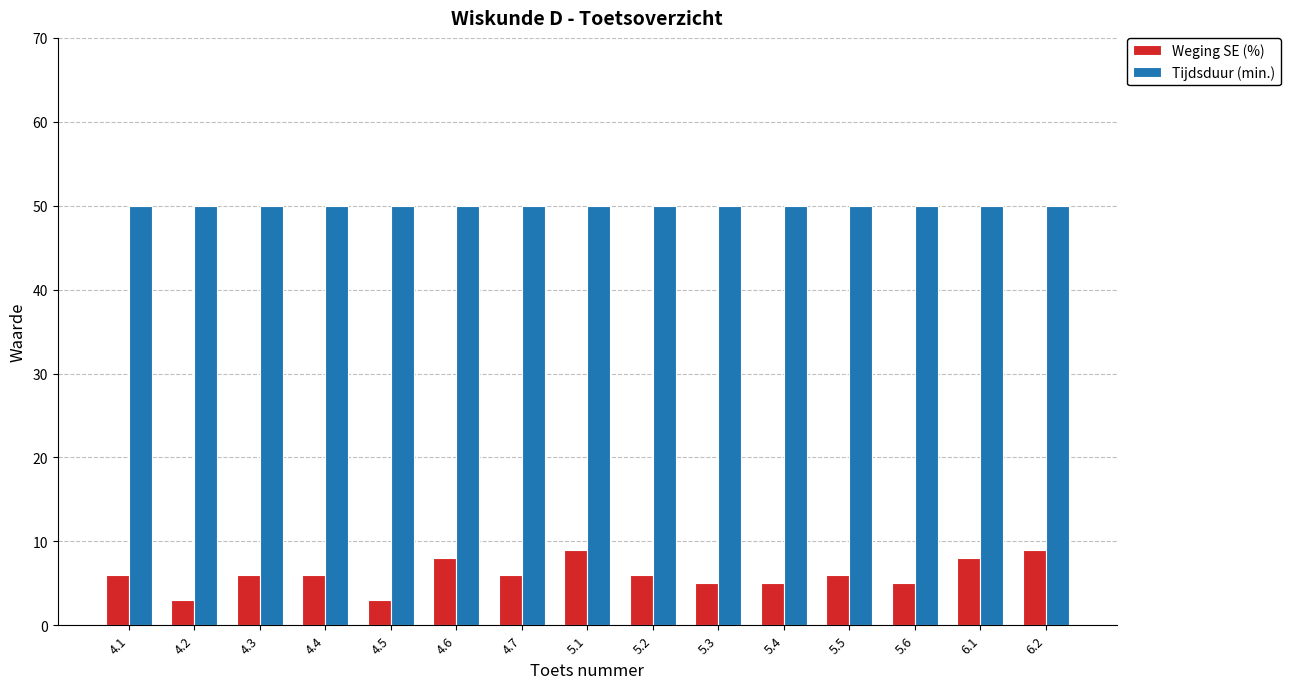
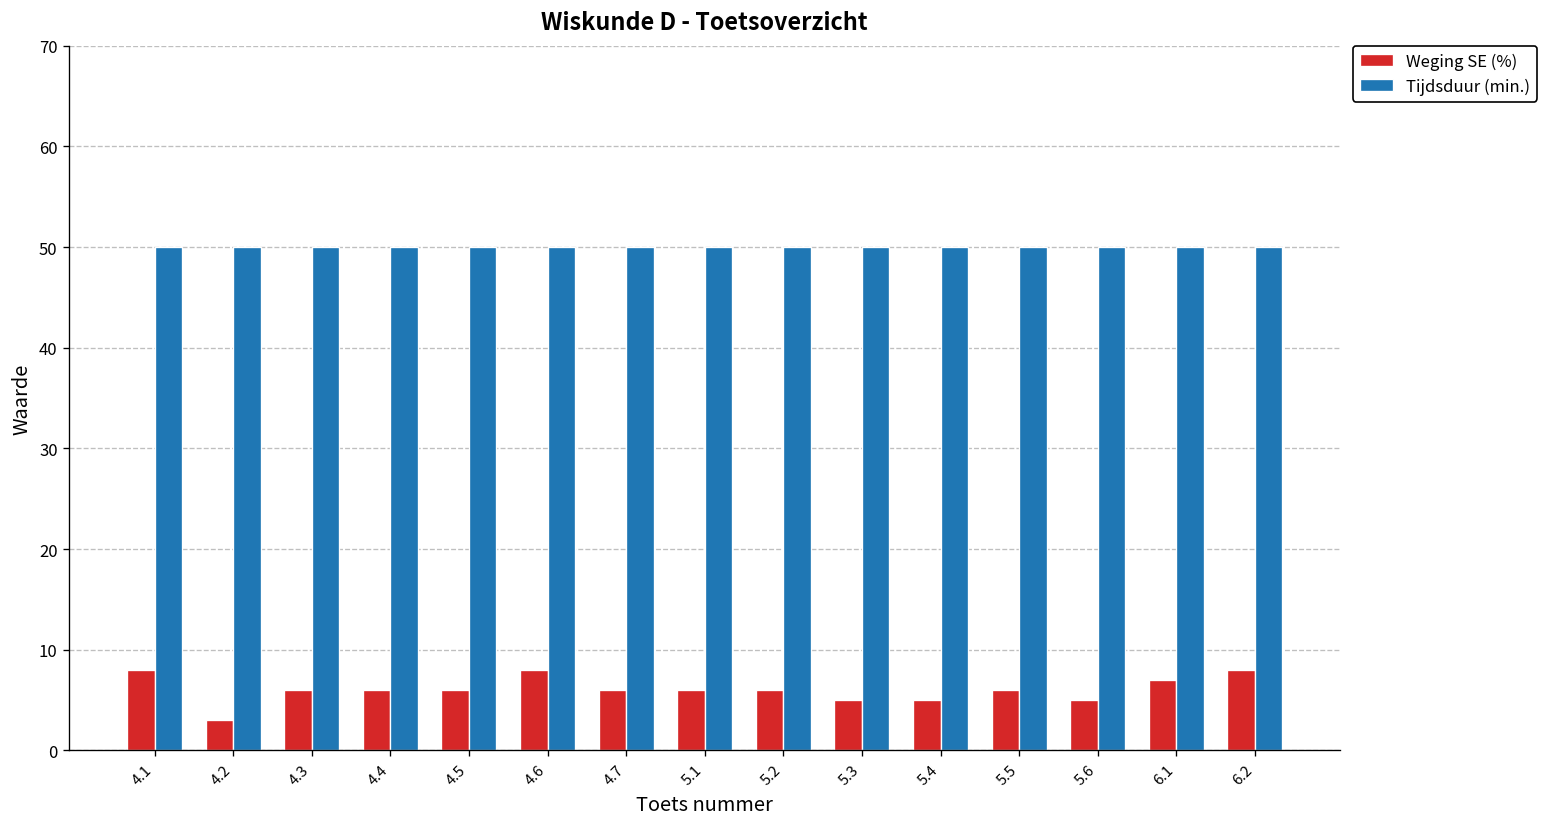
Weging SE (%), 4.1: 6 -> 8
Weging SE (%), 4.5: 3 -> 6
Weging SE (%), 5.1: 9 -> 6
Weging SE (%), 6.1: 8 -> 7
Weging SE (%), 6.2: 9 -> 8
